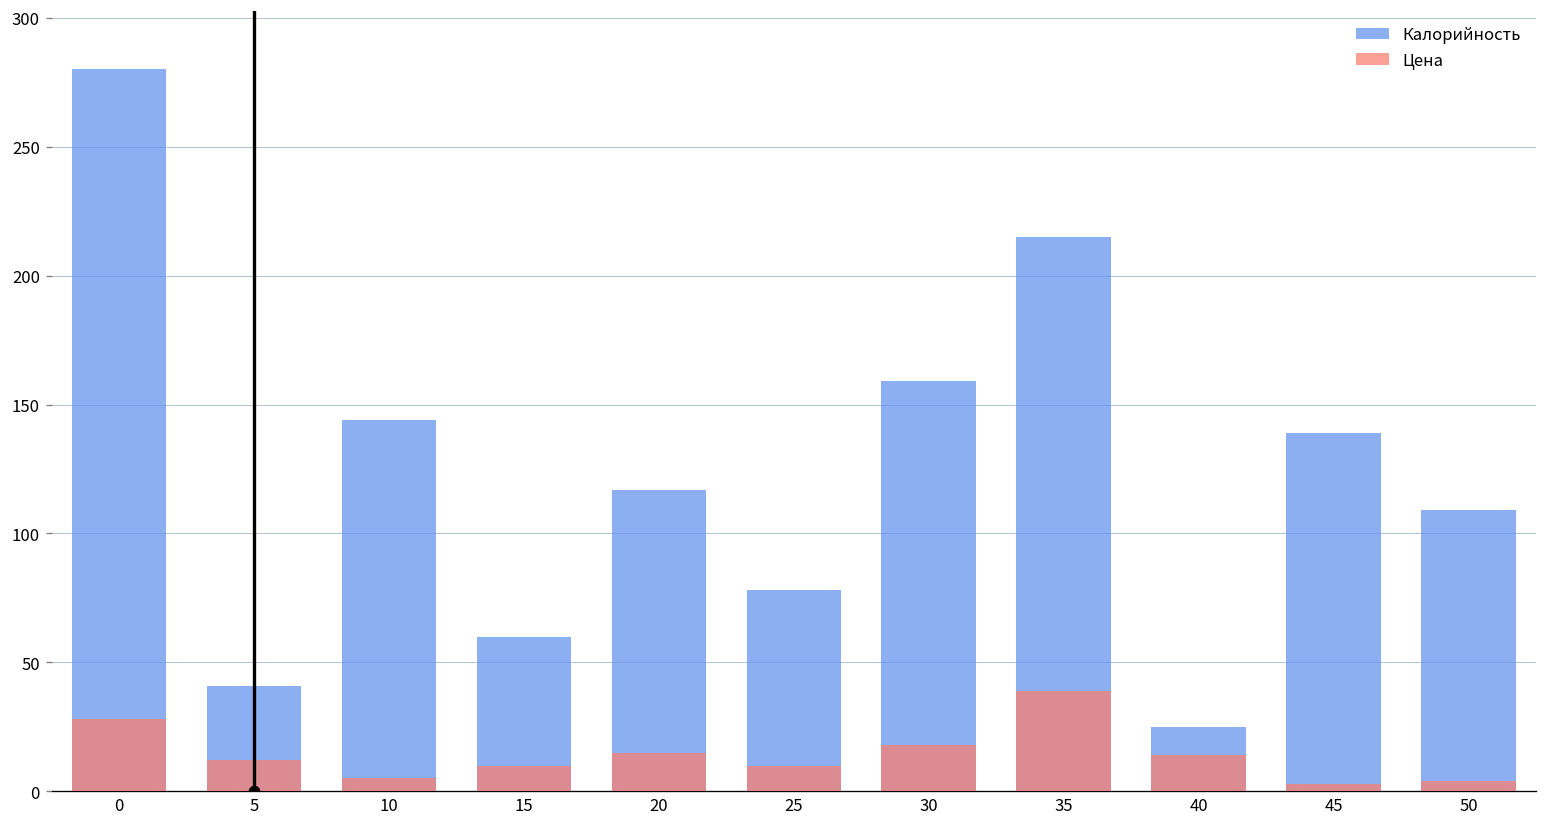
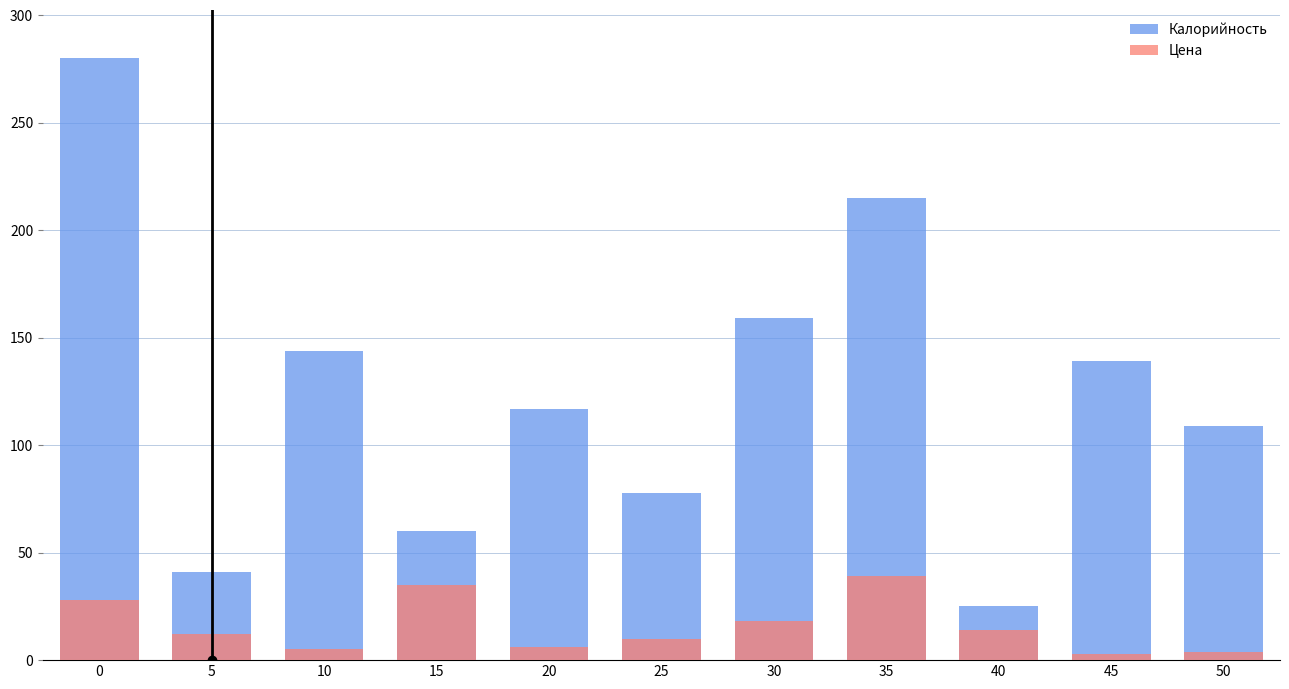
Цена, 15: 10 -> 35
Цена, 20: 15 -> 6
